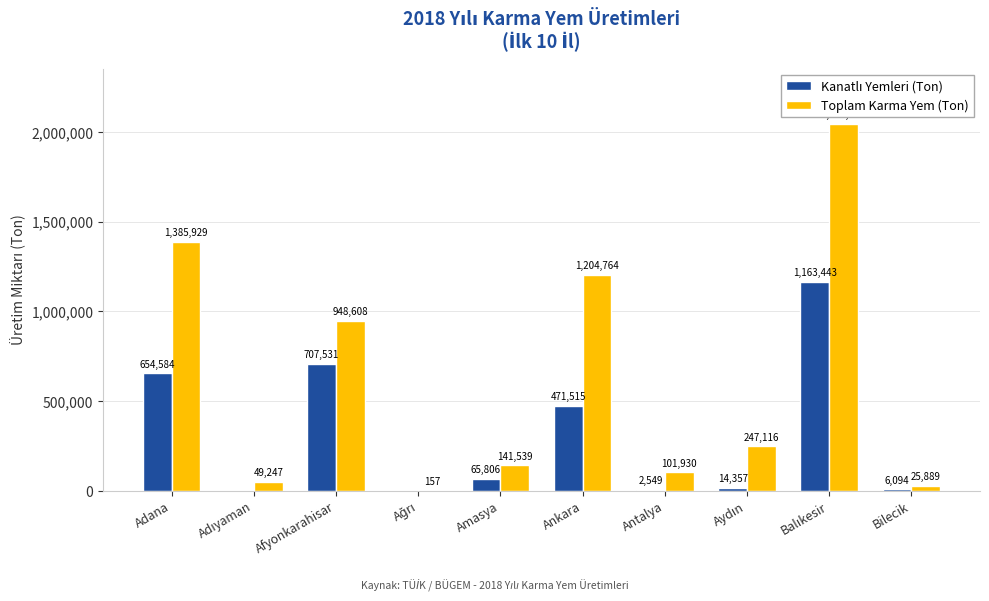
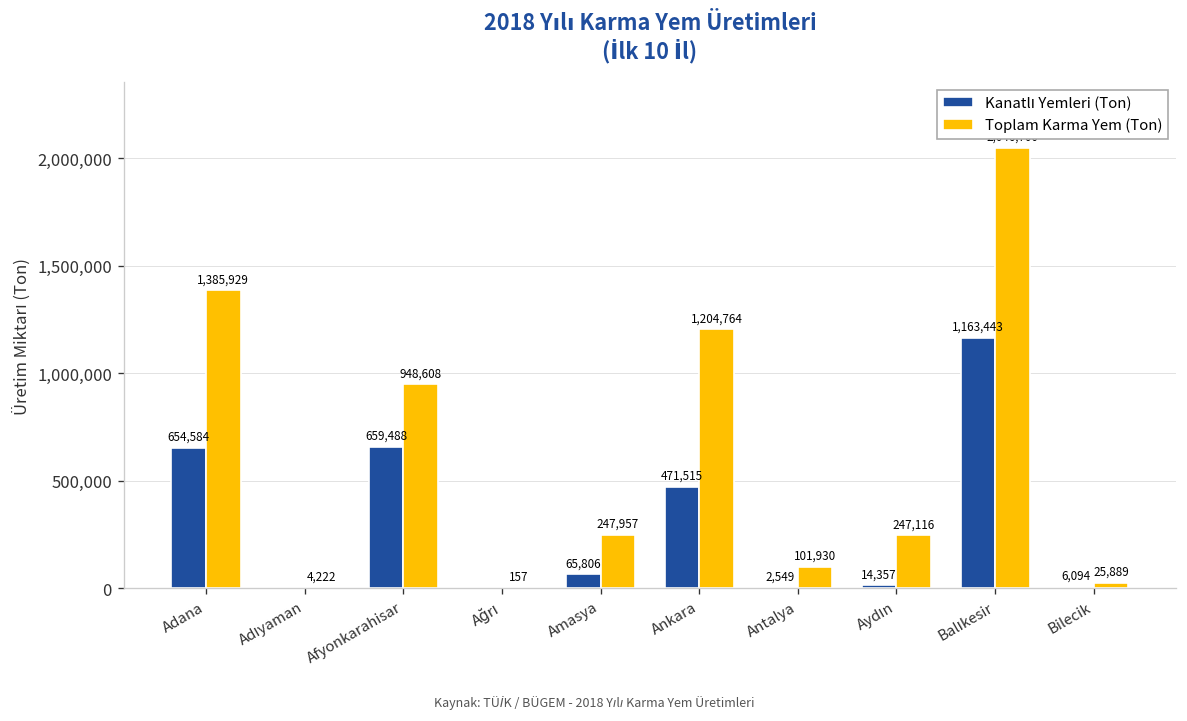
Toplam Karma Yem (Ton), Adıyaman: 49,247 -> 4,222
Kanatlı Yemleri (Ton), Afyonkarahisar: 707,531 -> 659,488
Toplam Karma Yem (Ton), Amasya: 141,539 -> 247,957
